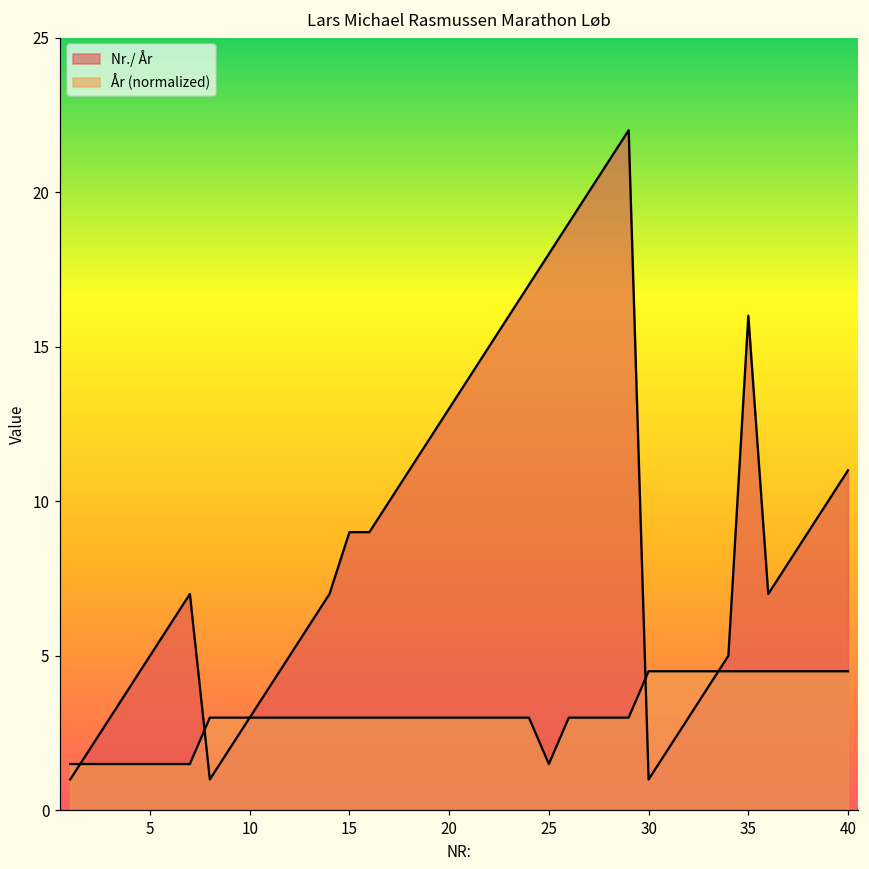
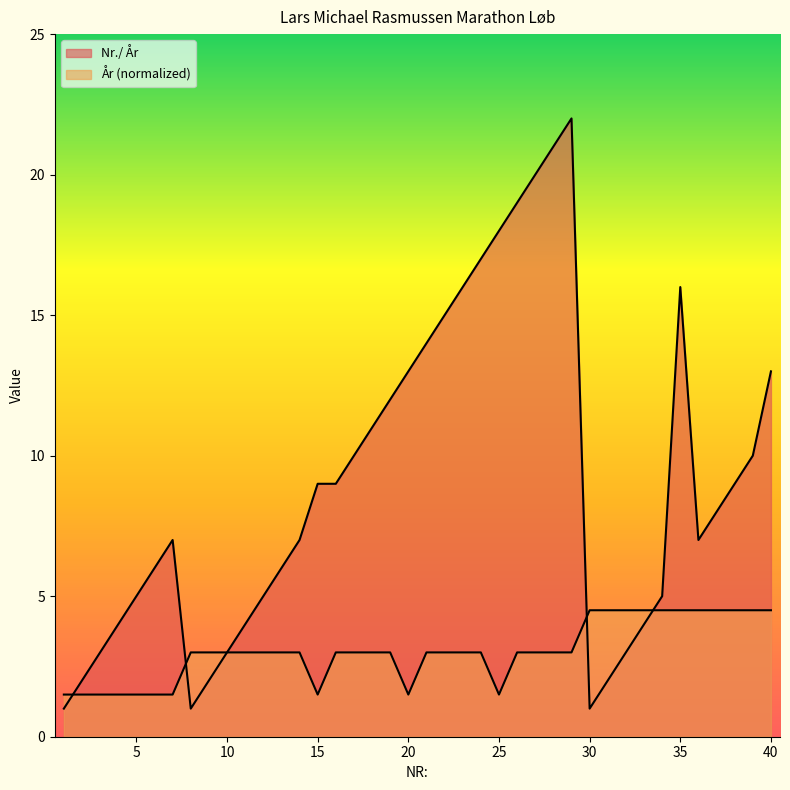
År (normalized), 15: 3.0 -> 1.5
År (normalized), 20: 3.0 -> 1.5
Nr./ År, 40: 11 -> 13
